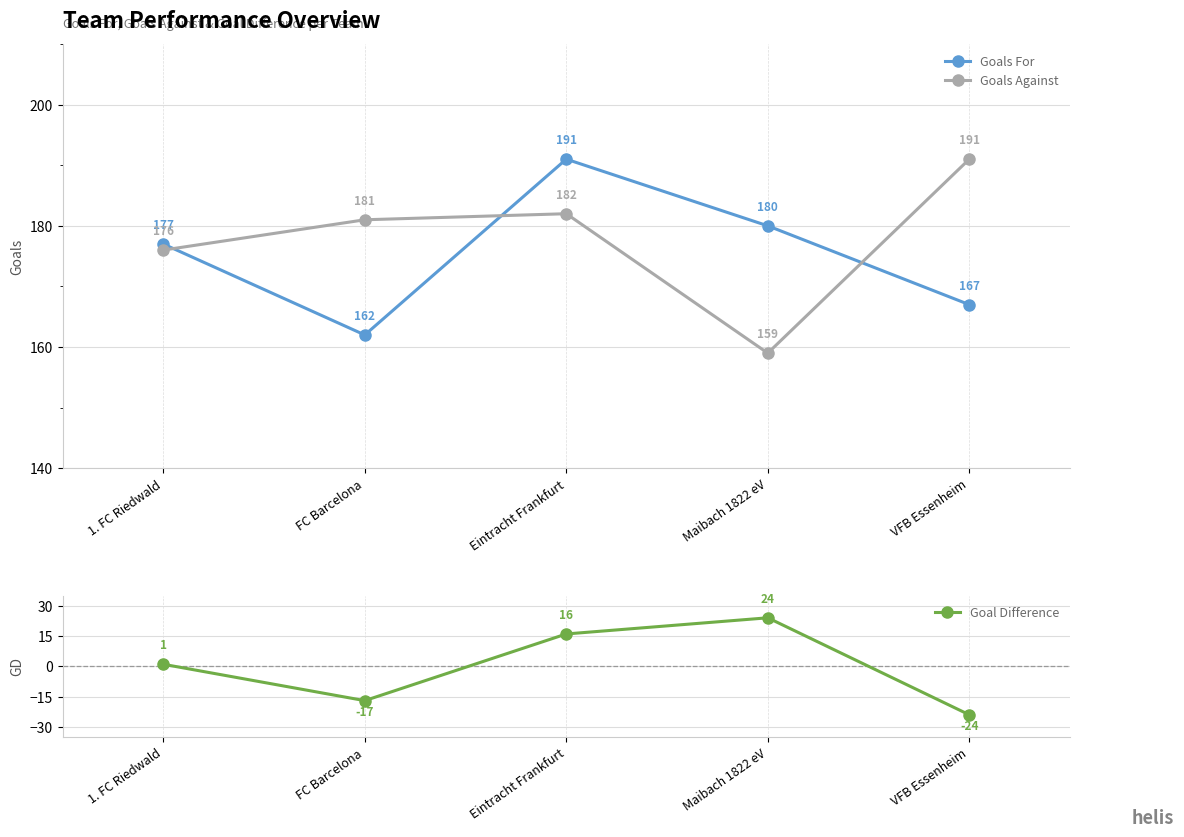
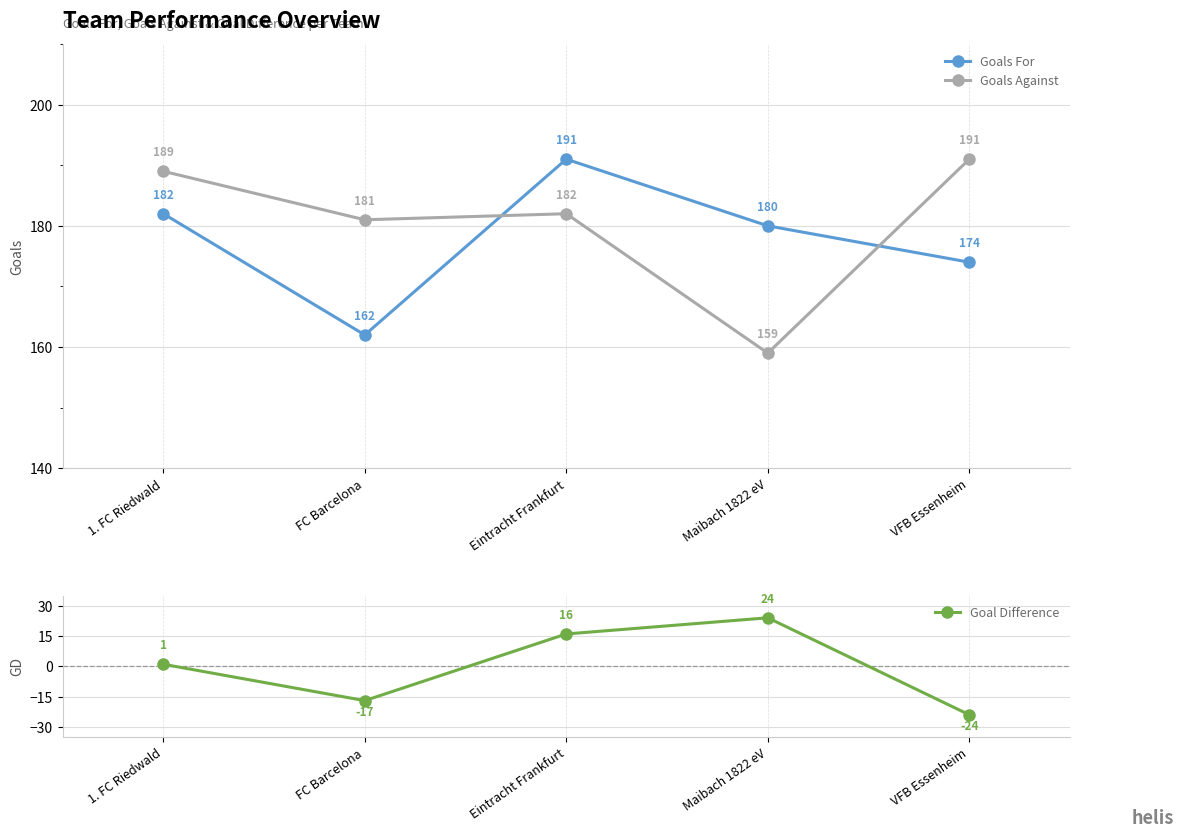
Team Performance Overview, Goals For, 1. FC Riedwald: 177 -> 182
Team Performance Overview, Goals Against, 1. FC Riedwald: 176 -> 189
Team Performance Overview, Goals For, VFB Essenheim: 167 -> 174
